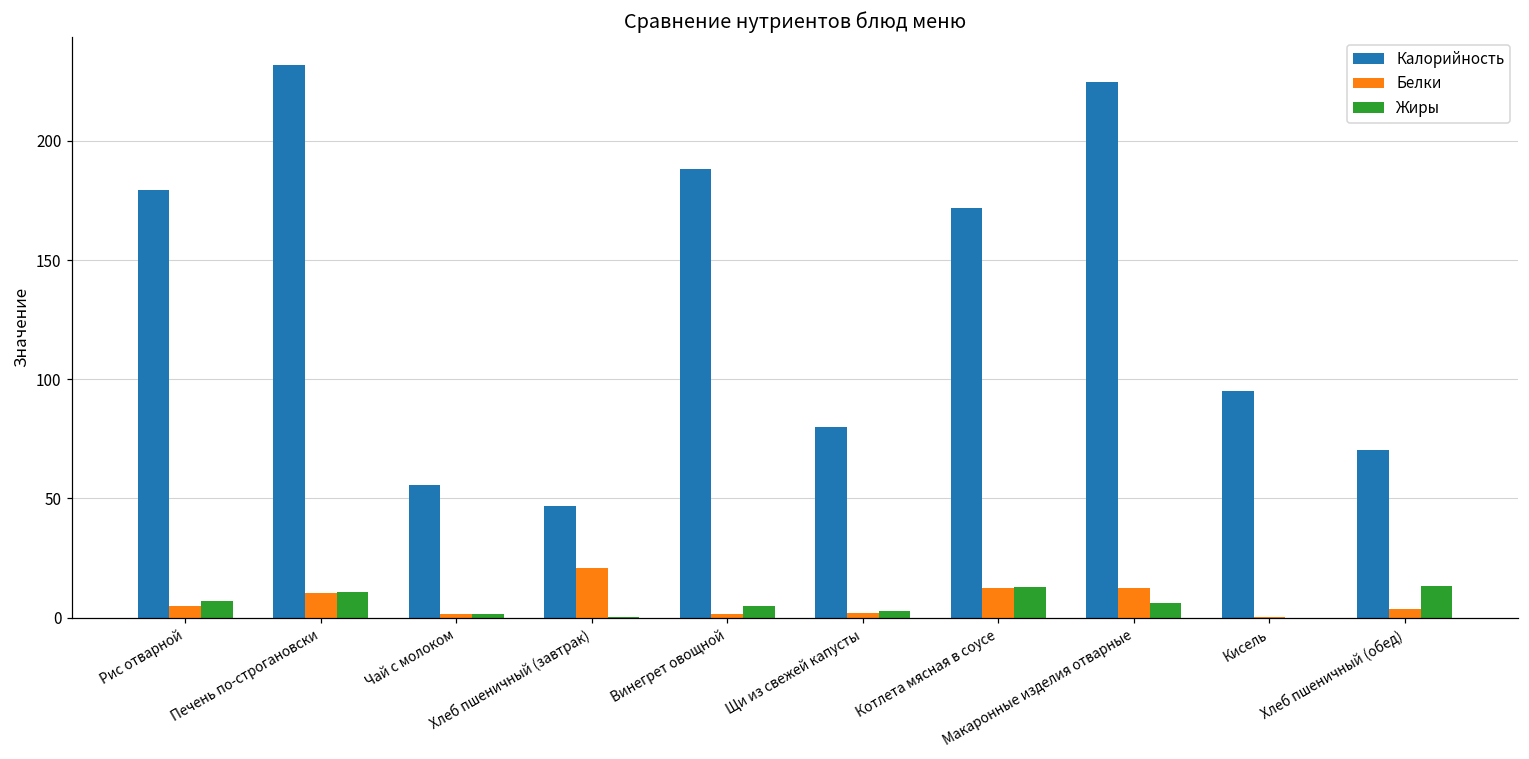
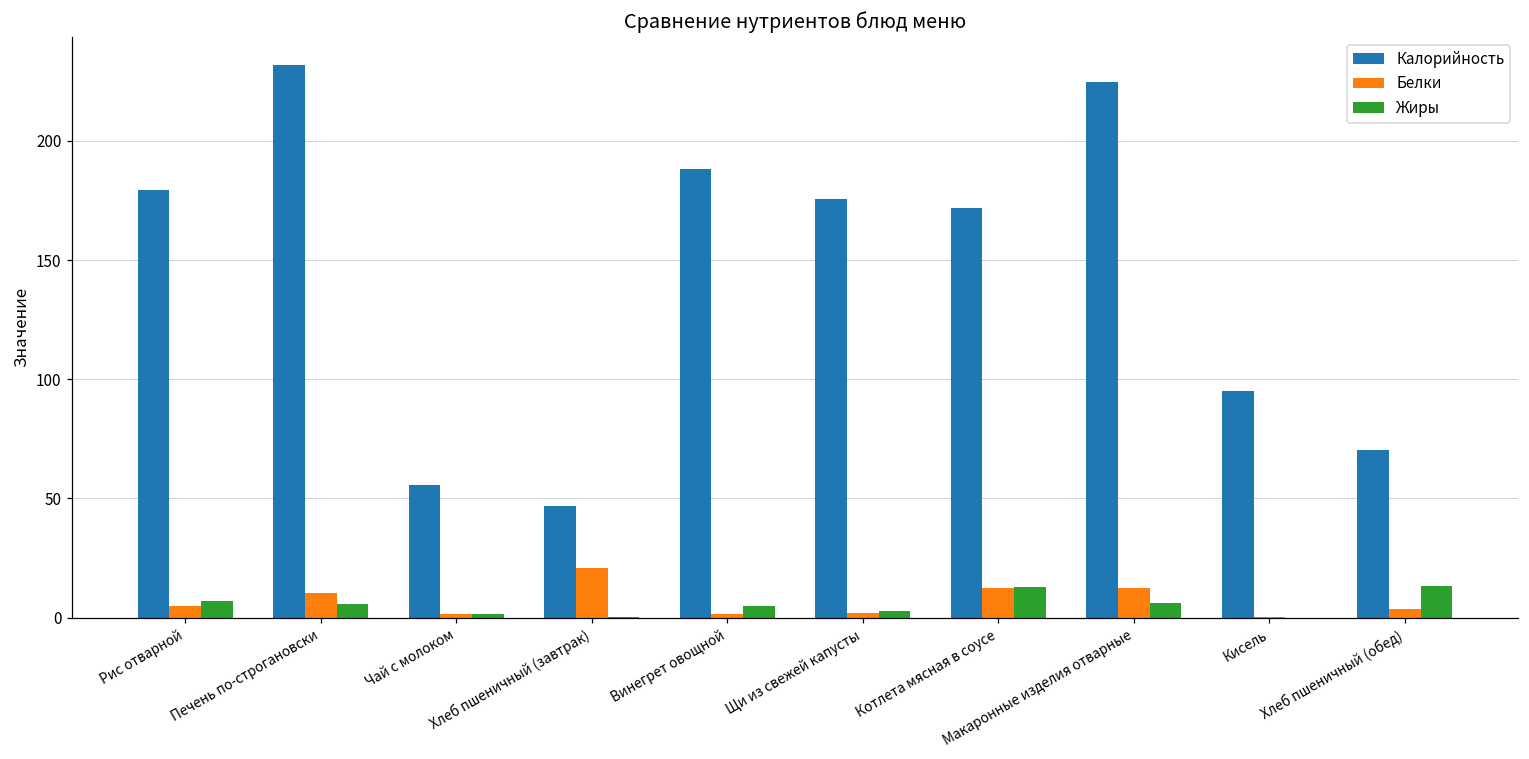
Жиры, Печень по-строгановски: 11 -> 6
Калорийность, Щи из свежей капусты: 80 -> 176
